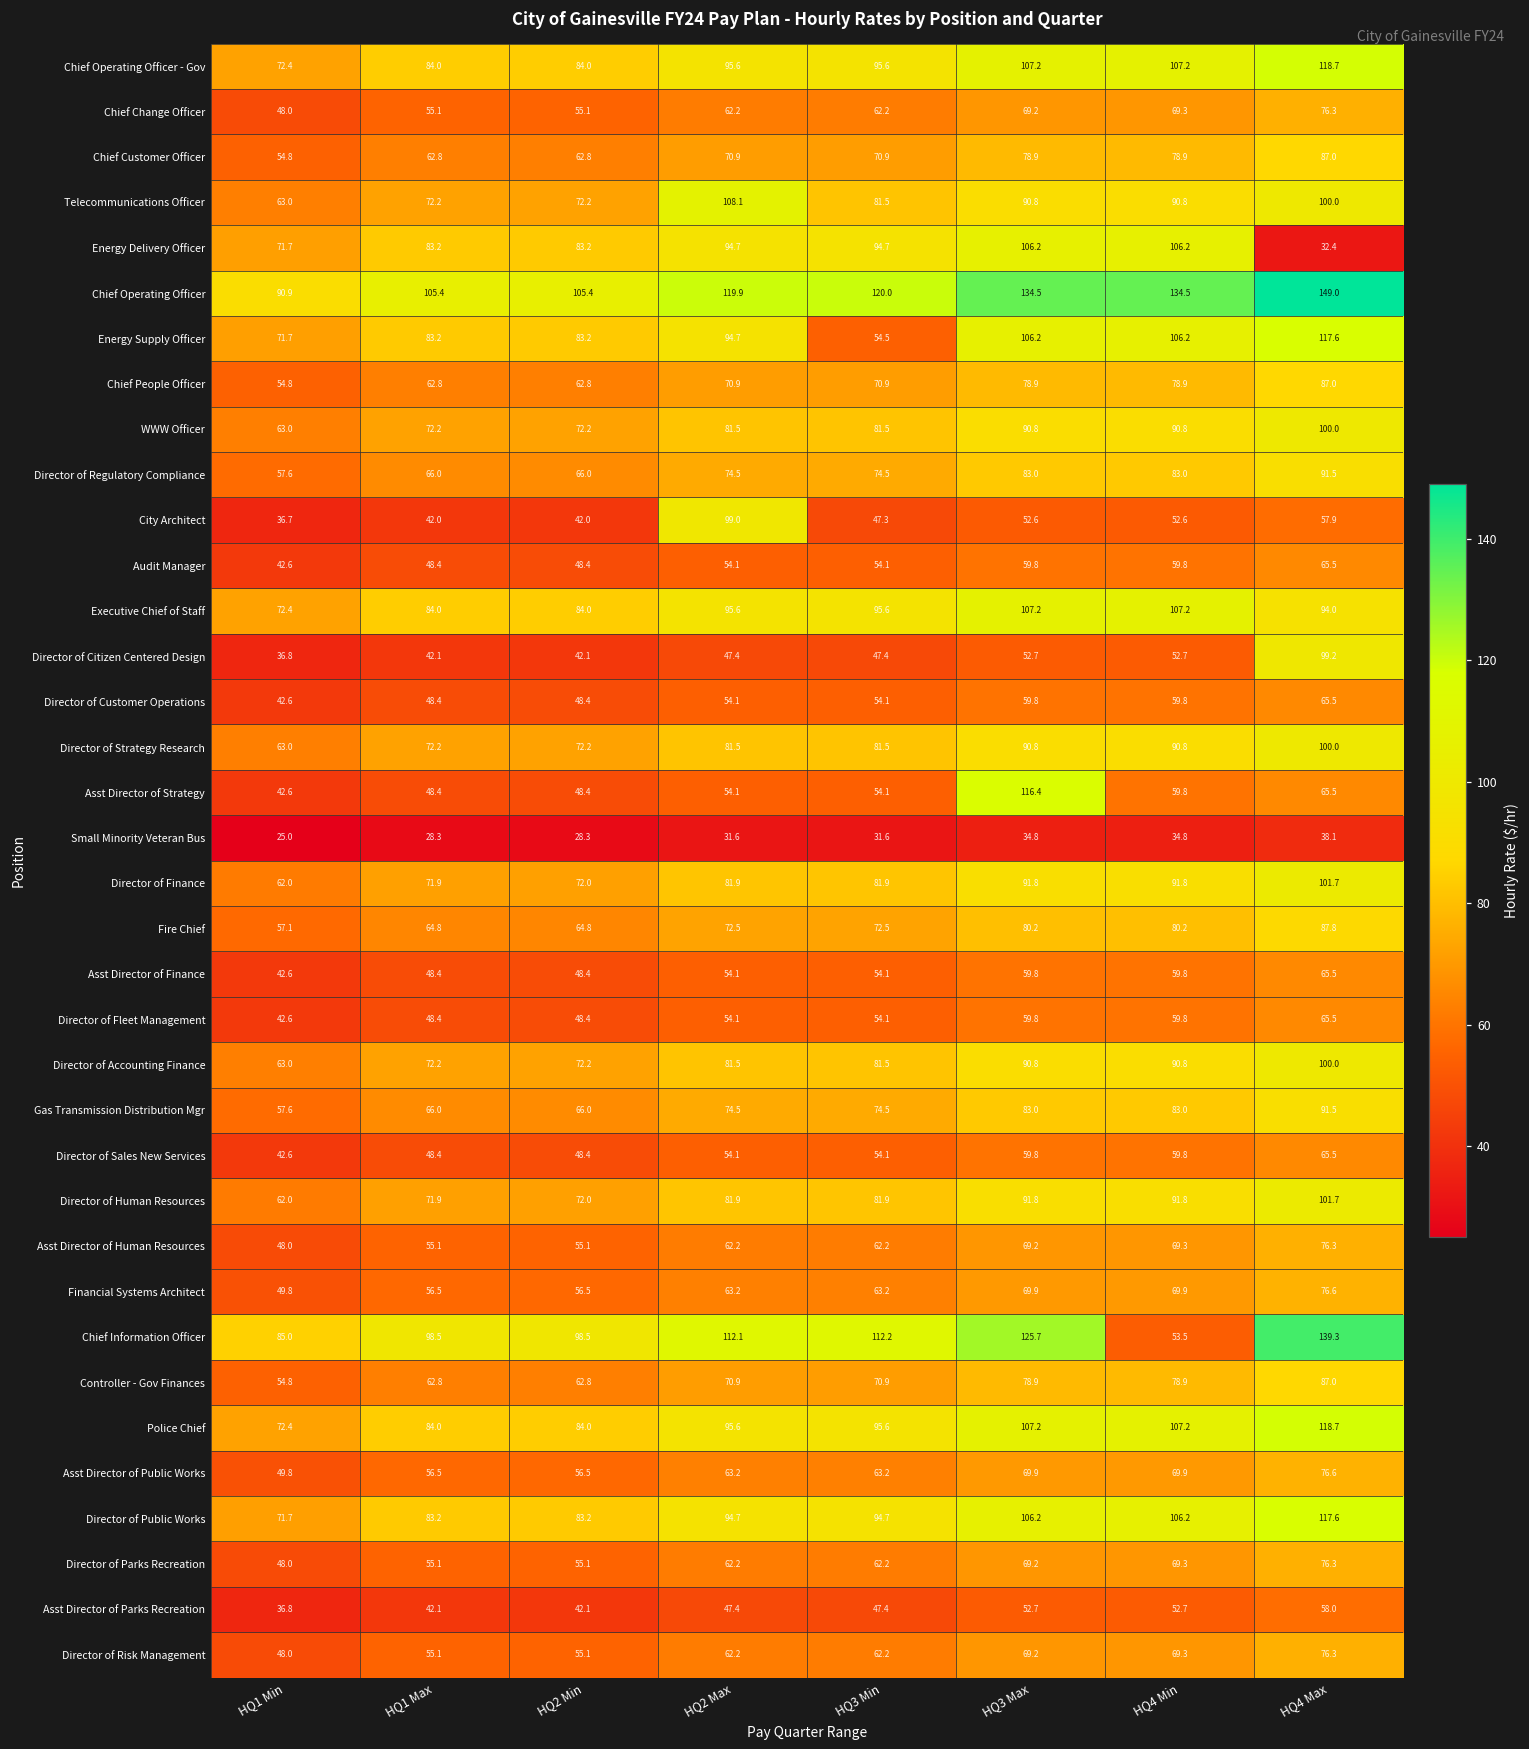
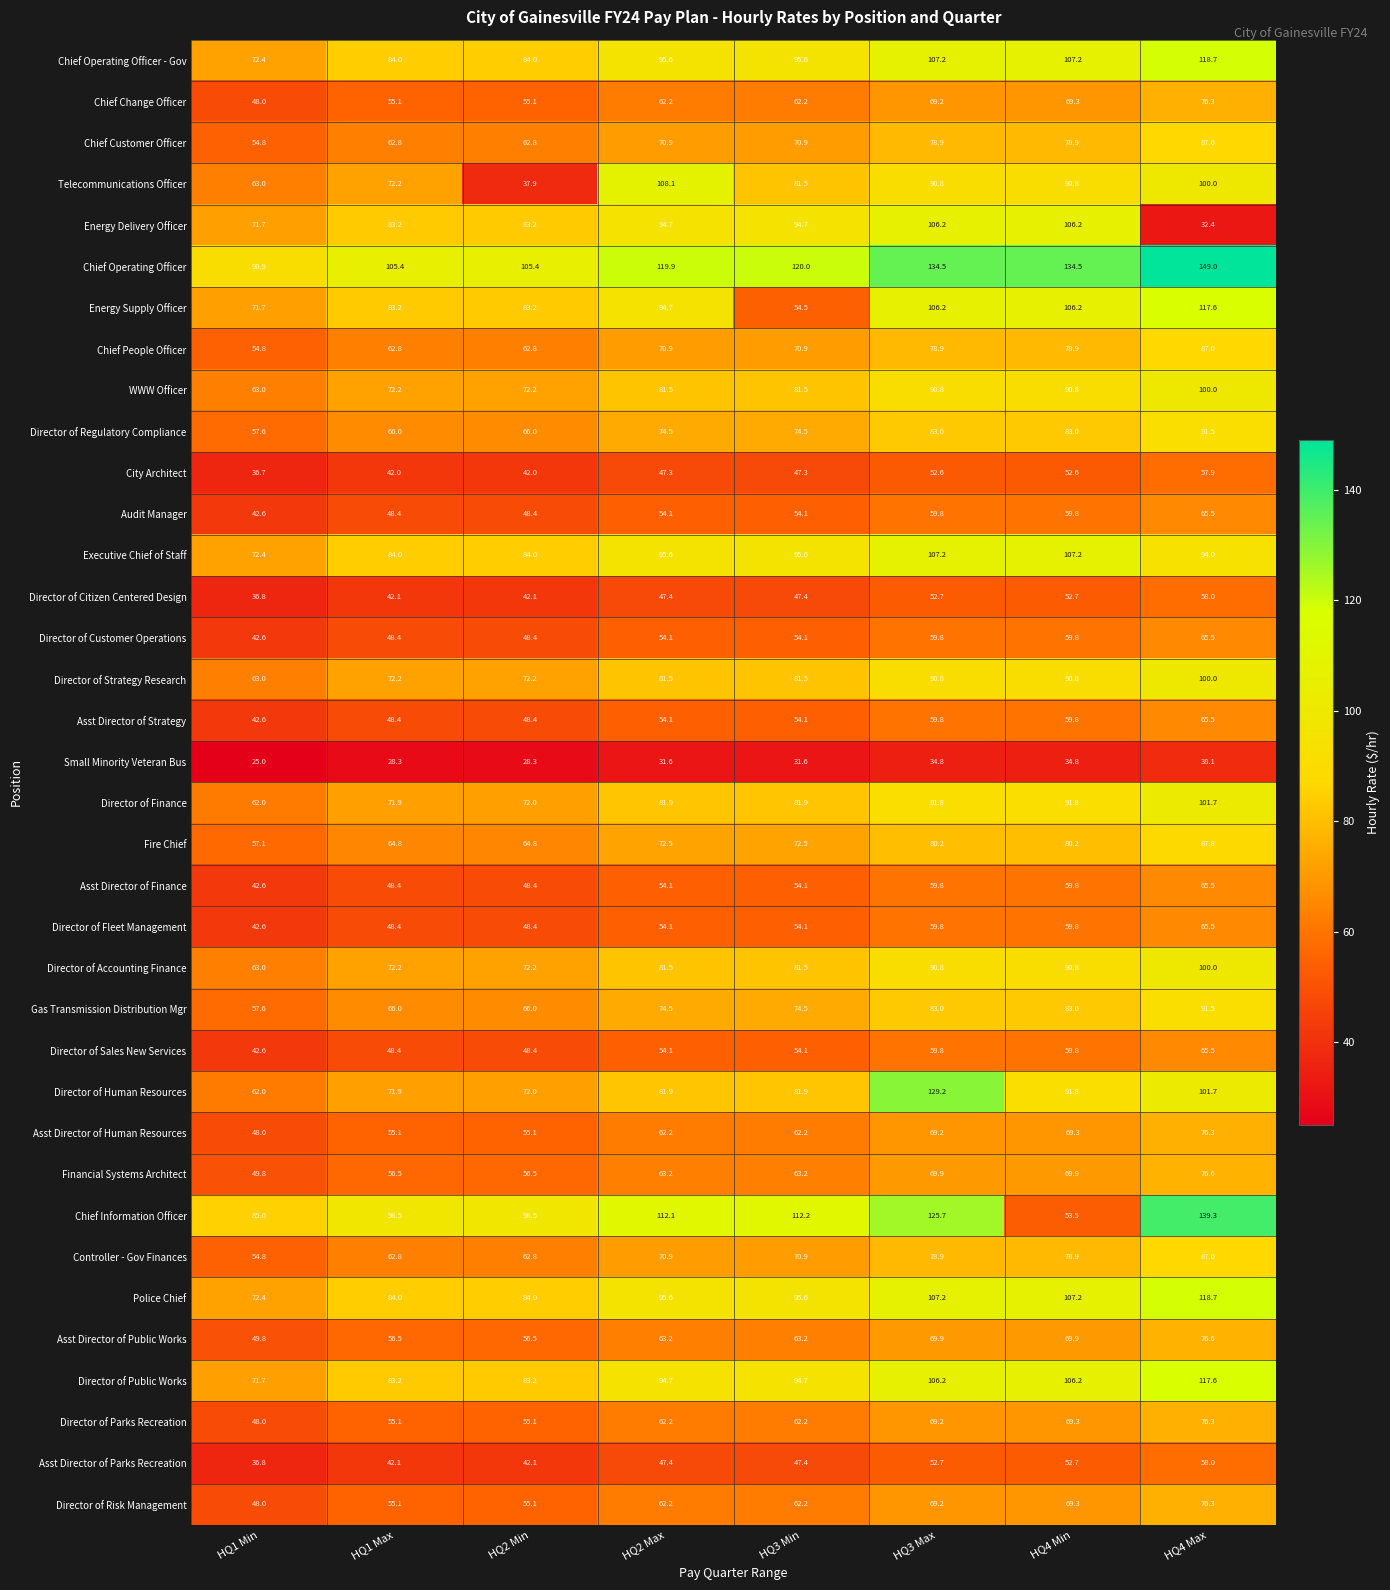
Telecommunications Officer, HQ2 Min: 72.2 -> 37.9
City Architect, HQ2 Max: 99.0 -> 47.3
Director of Citizen Centered Design, HQ4 Max: 99.2 -> 58.0
Asst Director of Strategy, HQ3 Max: 116.4 -> 59.8
Director of Human Resources, HQ3 Max: 91.8 -> 129.2
